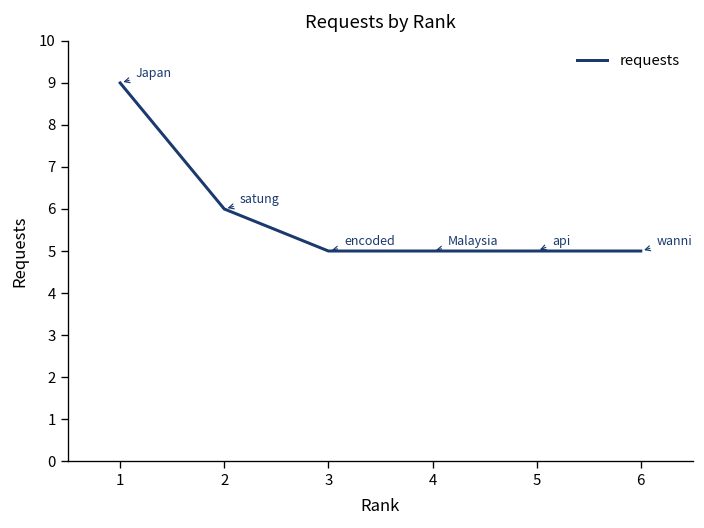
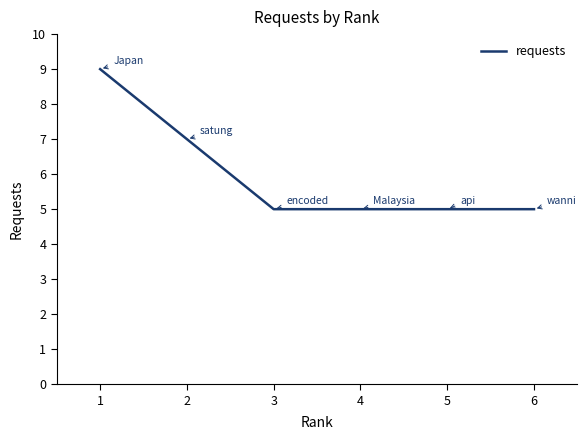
2: 6 -> 7
